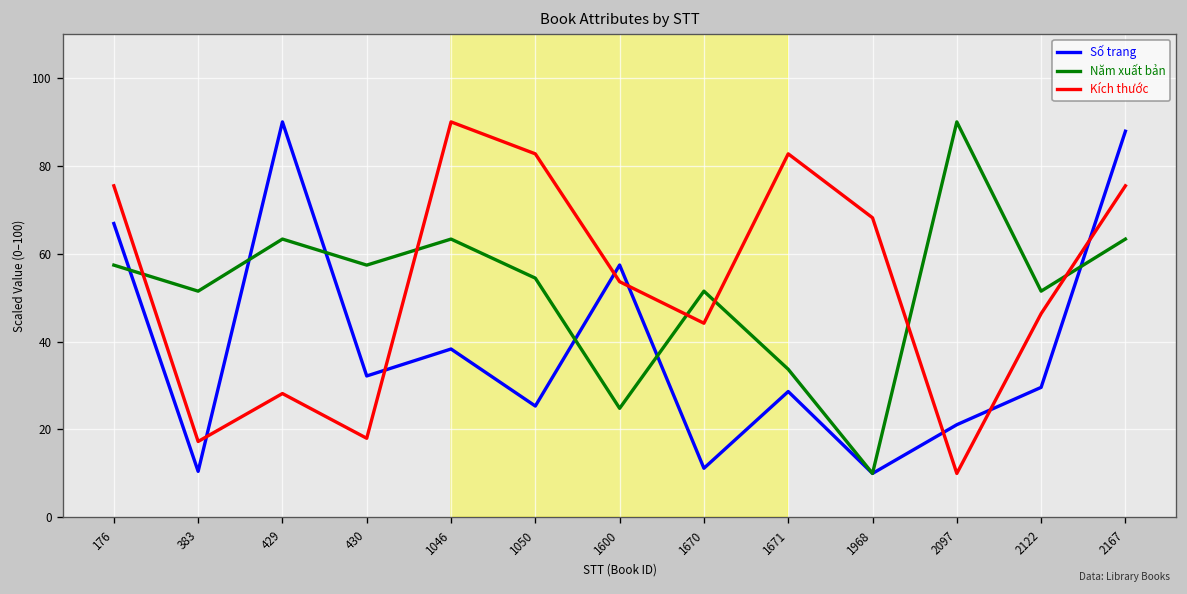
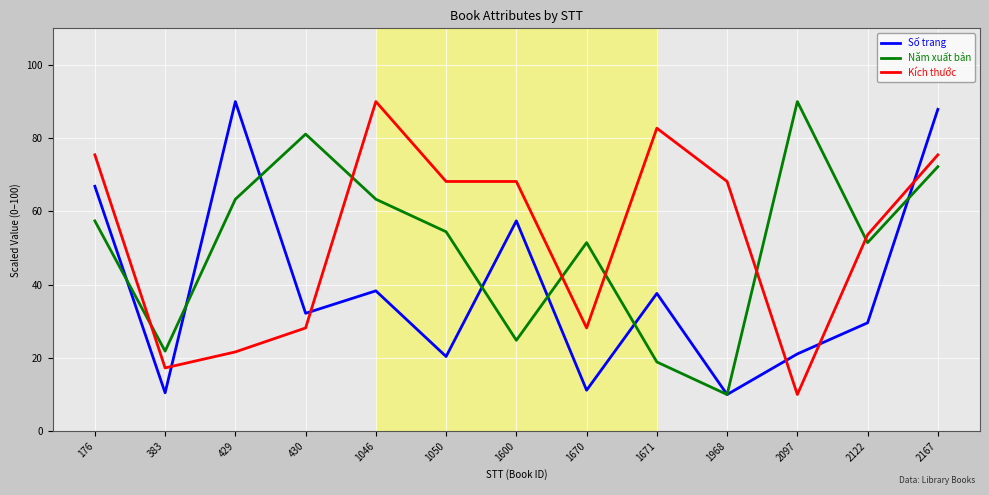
Năm xuất bản, 383: 51 -> 22
Kích thước, 429: 28 -> 22
Năm xuất bản, 430: 57 -> 81
Kích thước, 430: 18 -> 28
Số trang, 1050: 25 -> 20
Kích thước, 1050: 83 -> 68
Kích thước, 1600: 54 -> 68
Kích thước, 1670: 44 -> 28
Số trang, 1671: 29 -> 38
Năm xuất bản, 1671: 34 -> 19
Kích thước, 2122: 46 -> 54
Năm xuất bản, 2167: 63 -> 72
